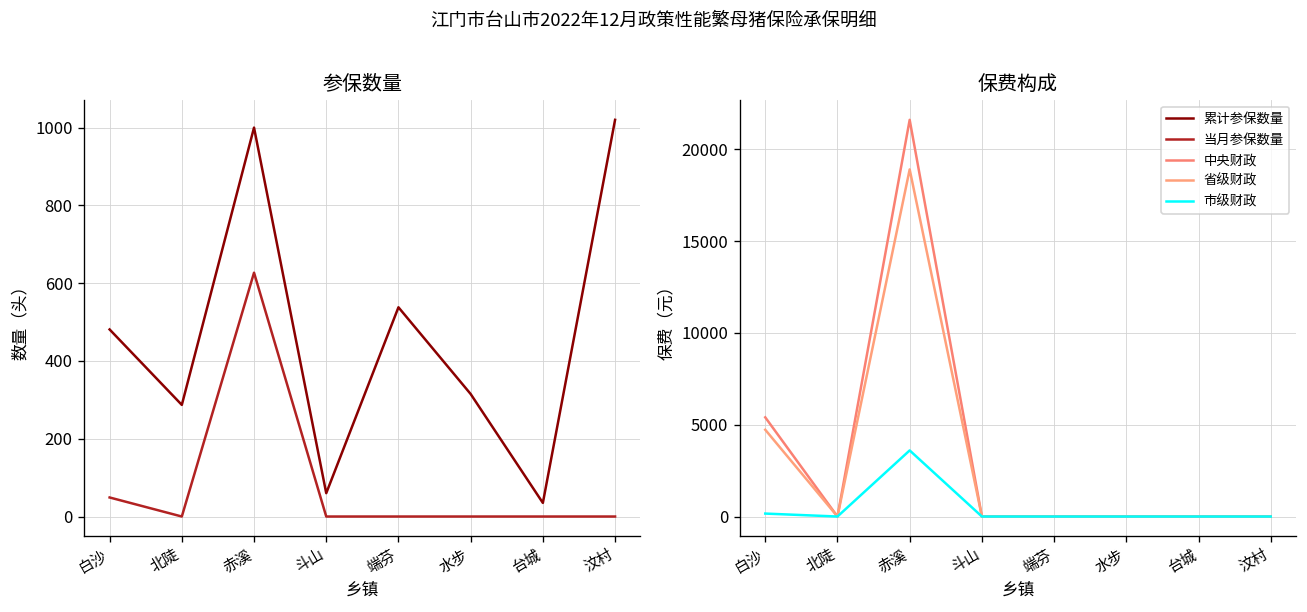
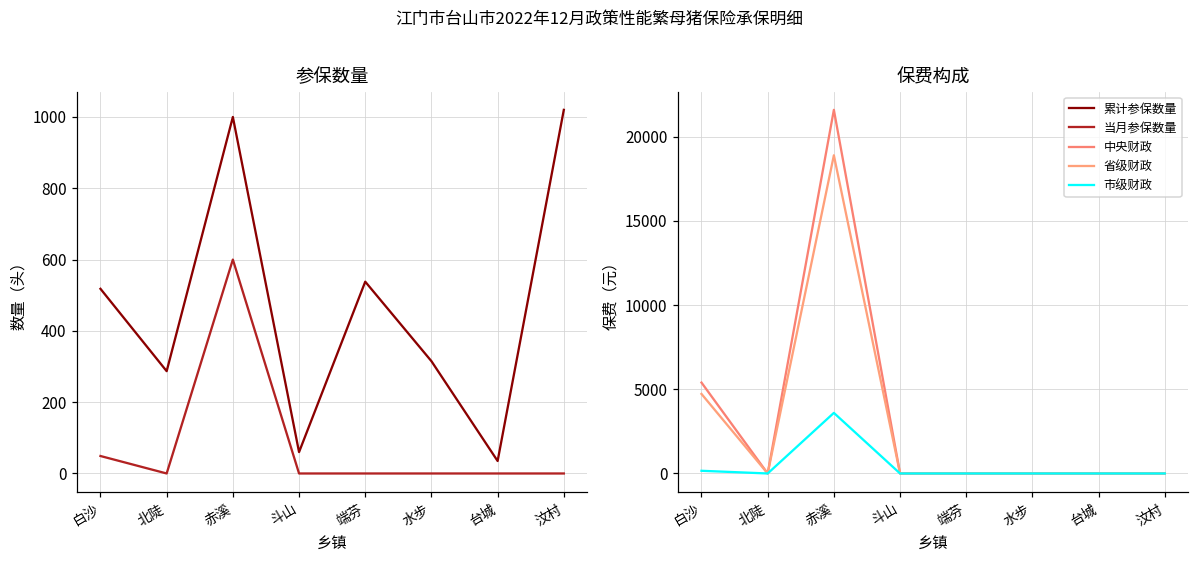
参保数量, 累计参保数量, 白沙: 480 -> 520
参保数量, 当月参保数量, 赤溪: 630 -> 600
